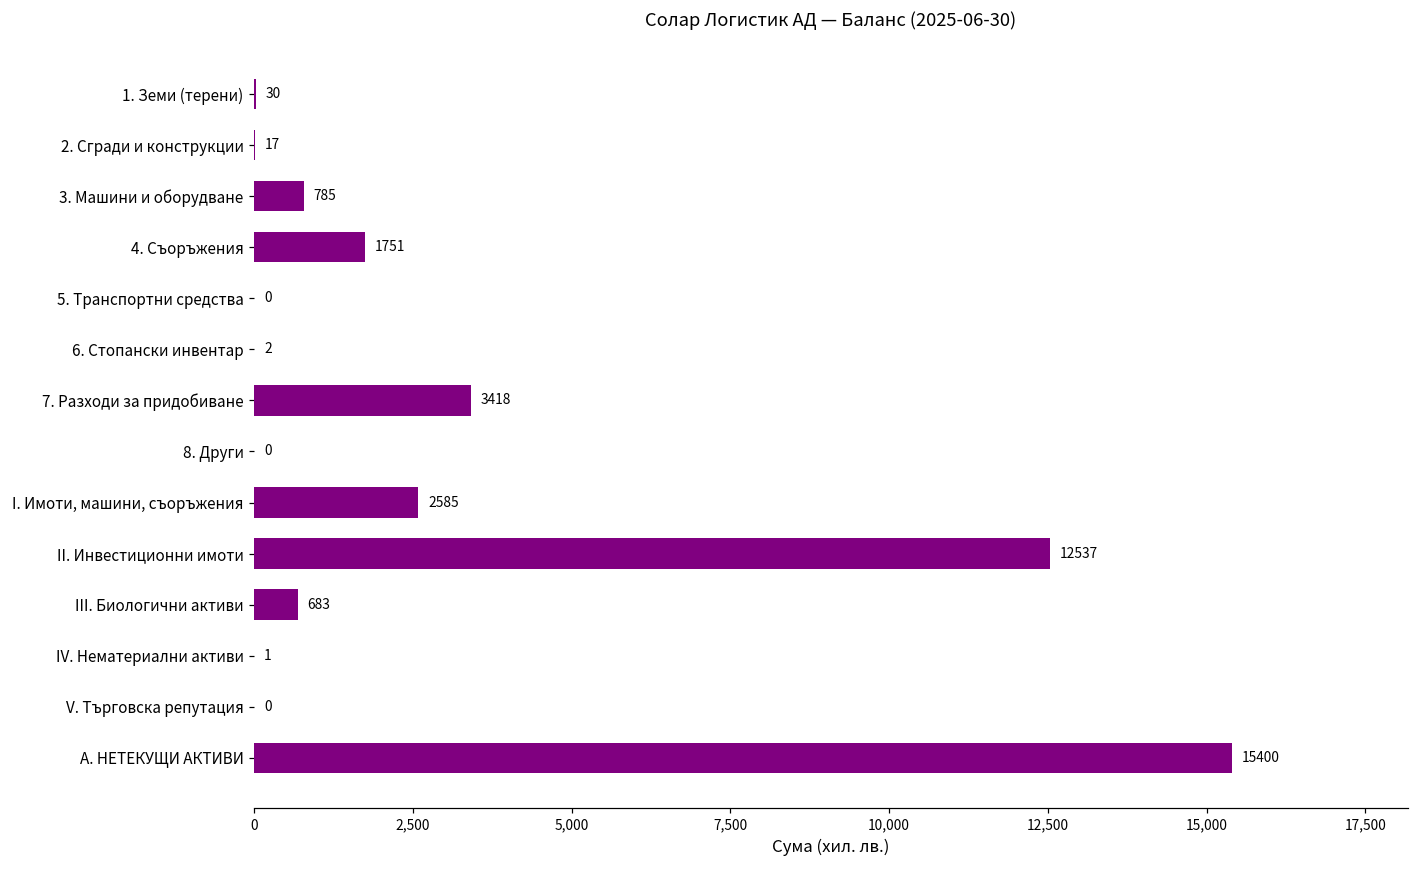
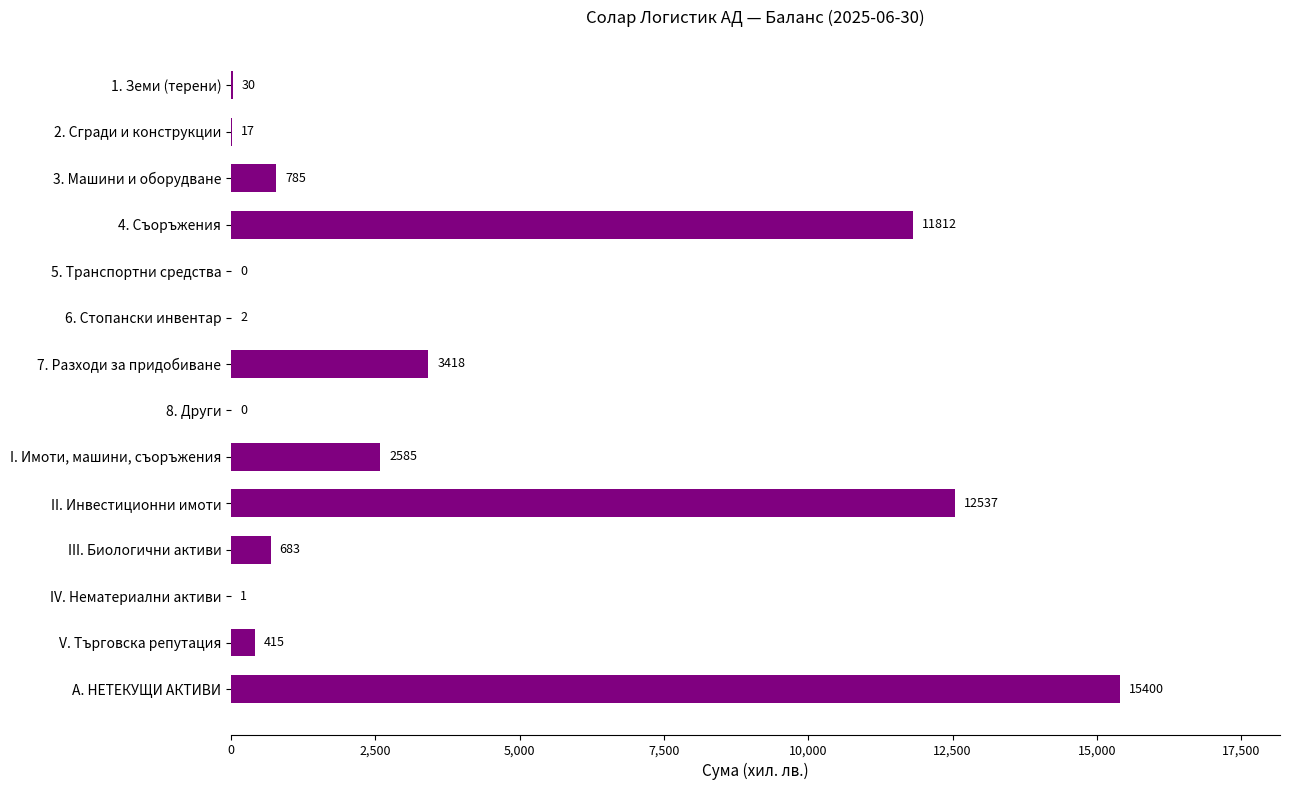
4. Съоръжения: 1751 -> 11812
V. Търговска репутация: 0 -> 415
